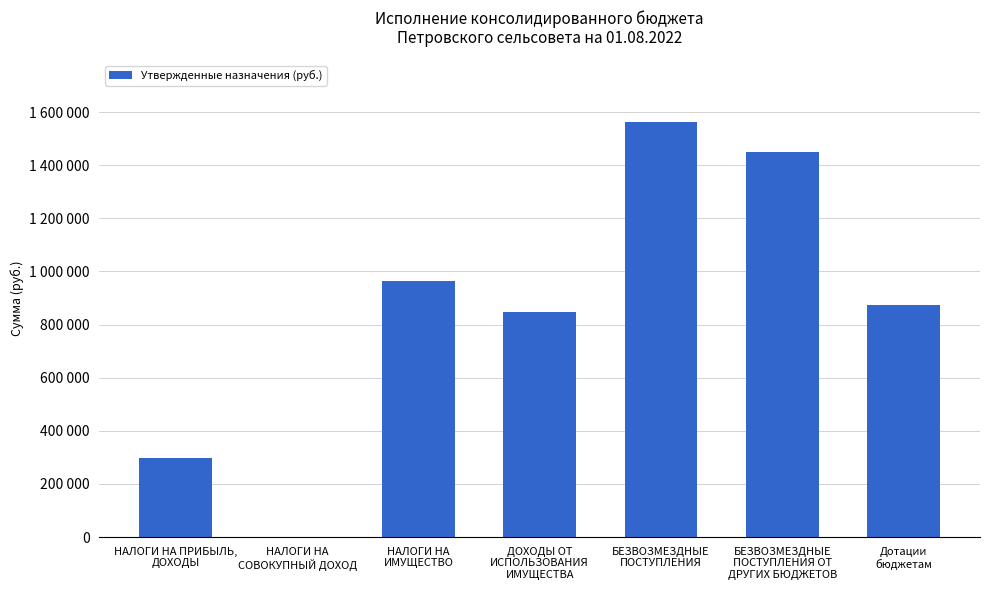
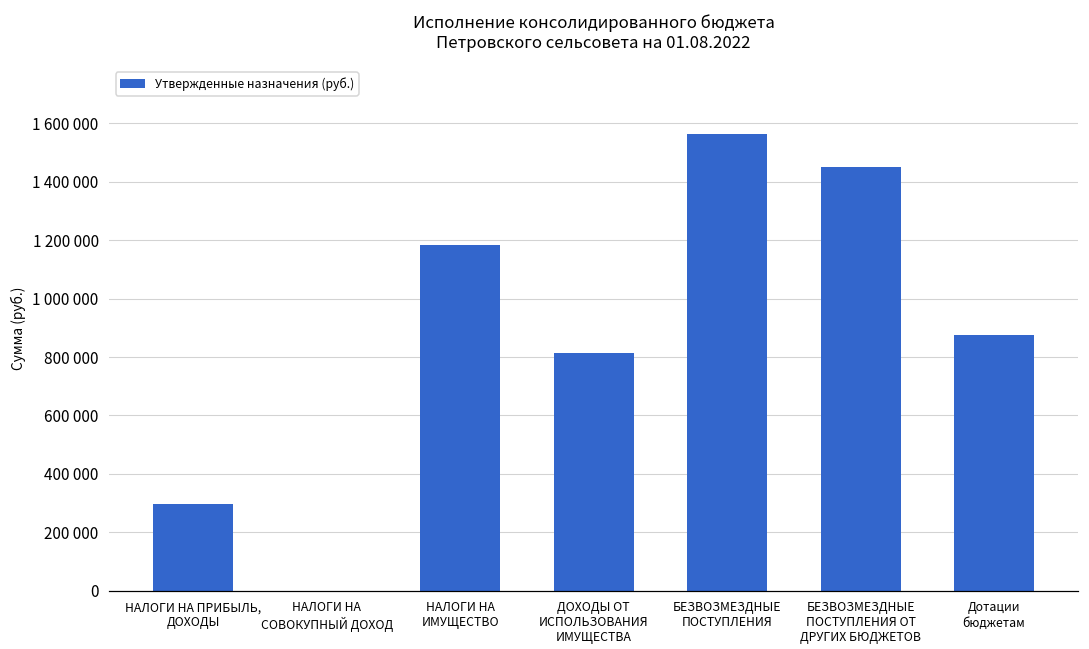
НАЛОГИ НА ИМУЩЕСТВО: 970000 -> 1180000
ДОХОДЫ ОТ ИСПОЛЬЗОВАНИЯ ИМУЩЕСТВА: 850000 -> 810000
